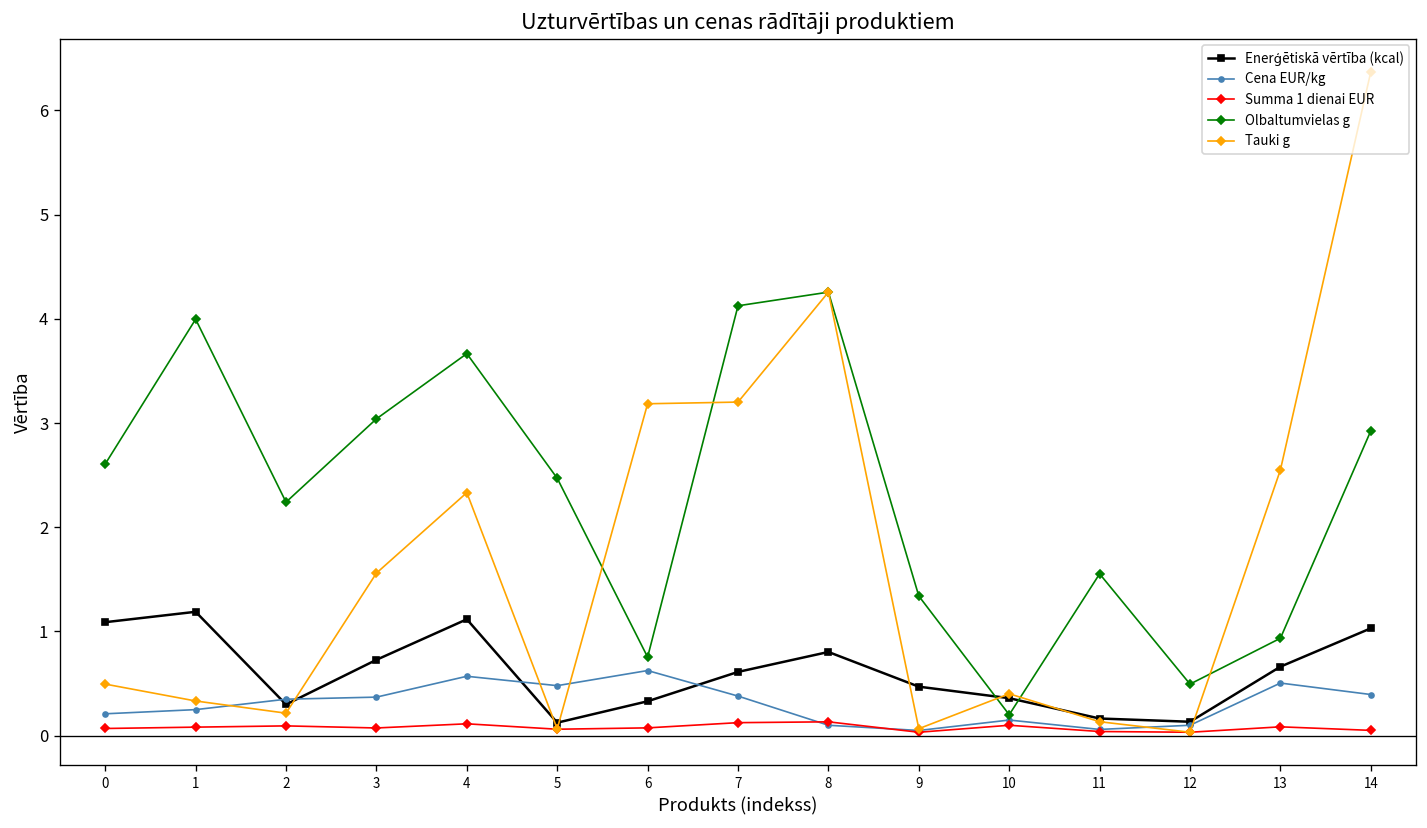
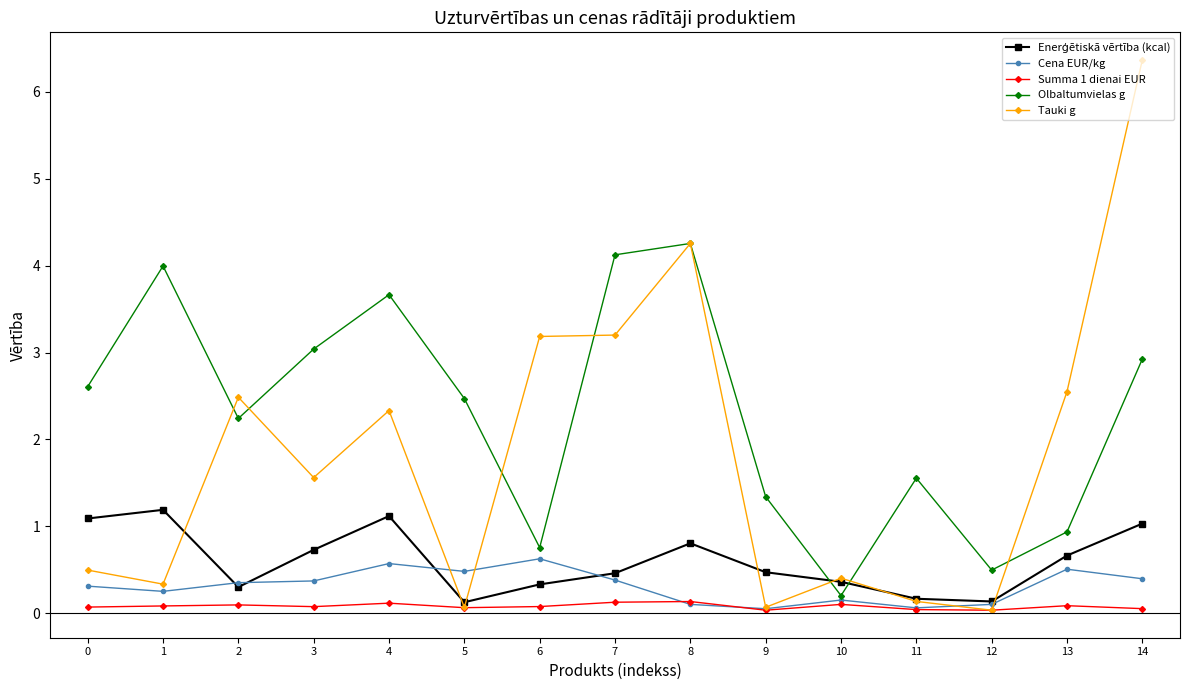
Cena EUR/kg, 0: 0.2 -> 0.3
Tauki g, 2: 0.2 -> 2.5
Enerģētiskā vērtība (kcal), 7: 0.6 -> 0.5
